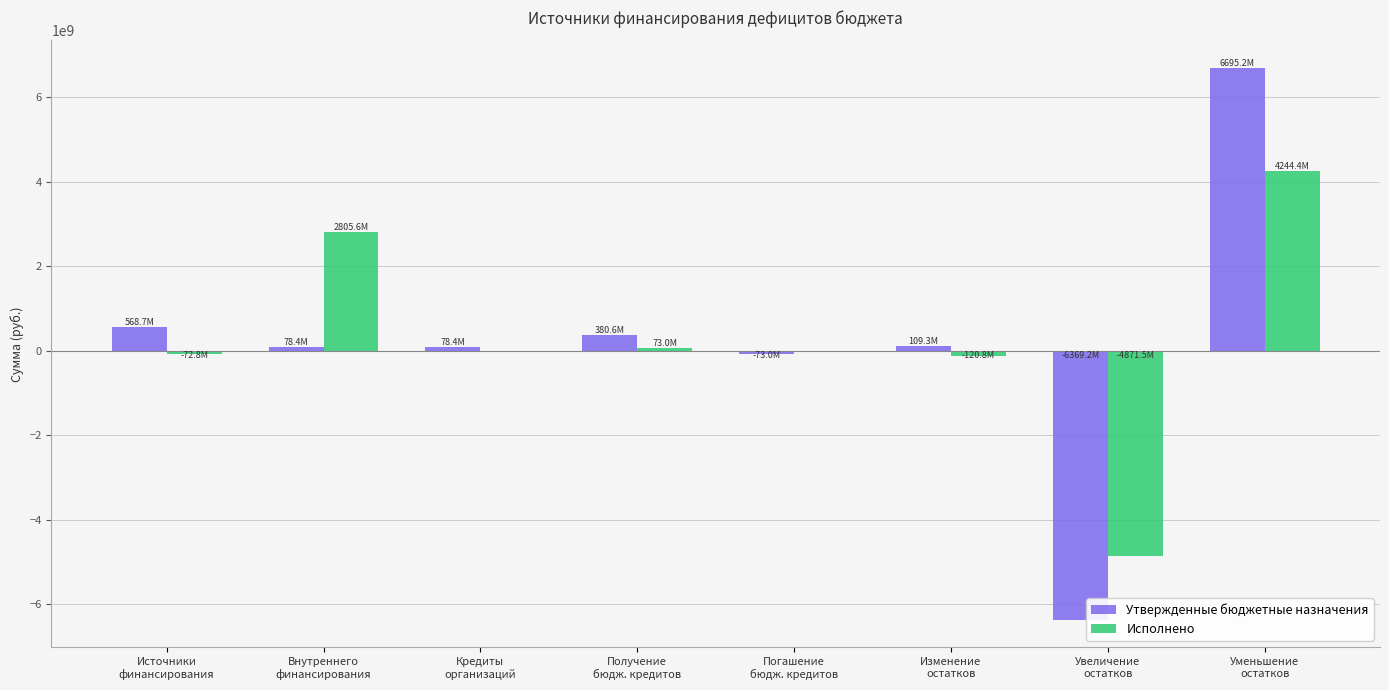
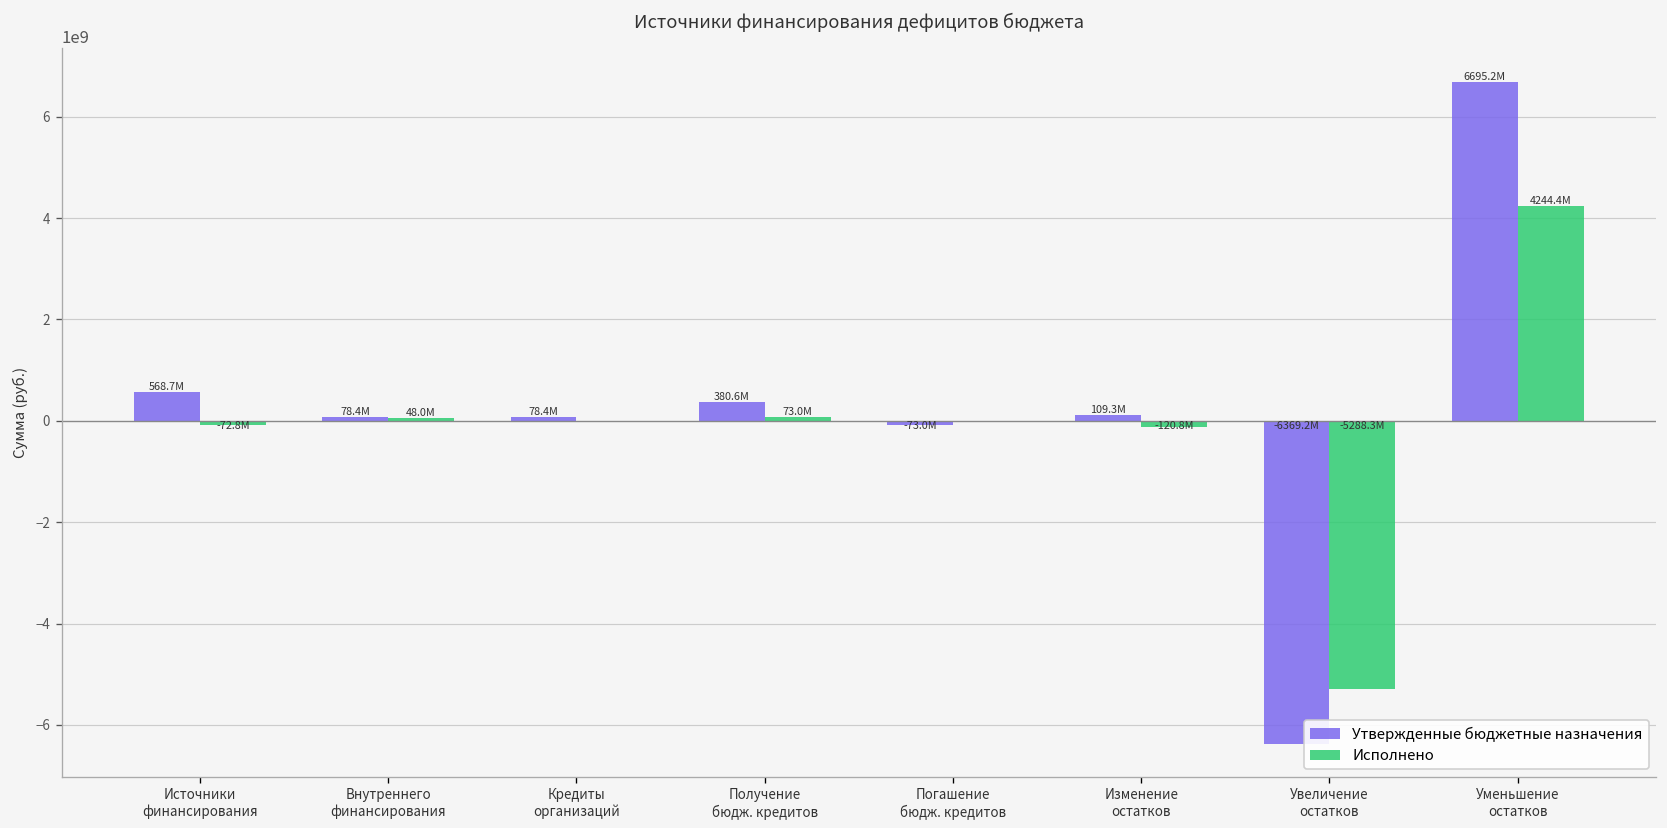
Исполнено, Внутреннего финансирования: 2805.6M -> 48.0M
Исполнено, Увеличение остатков: -4871.5M -> -5288.3M
